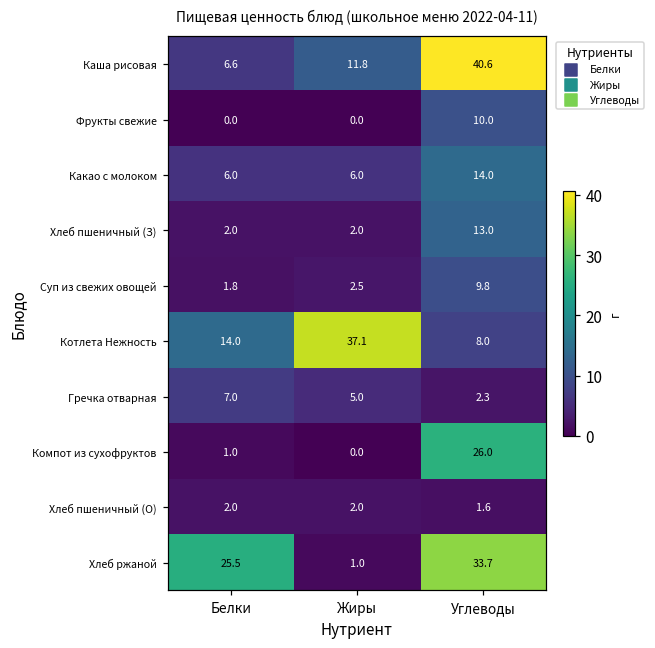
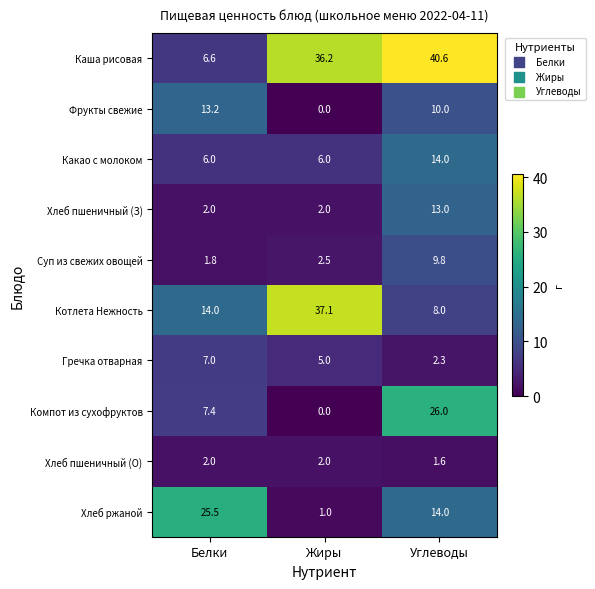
Каша рисовая, Жиры: 11.8 -> 36.2
Фрукты свежие, Белки: 0.0 -> 13.2
Компот из сухофруктов, Белки: 1.0 -> 7.4
Хлеб ржаной, Углеводы: 33.7 -> 14.0
